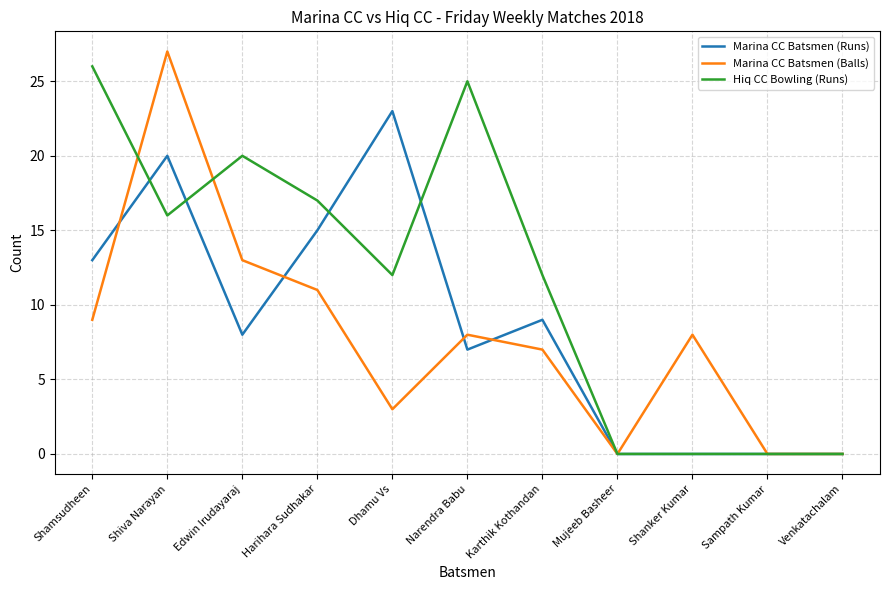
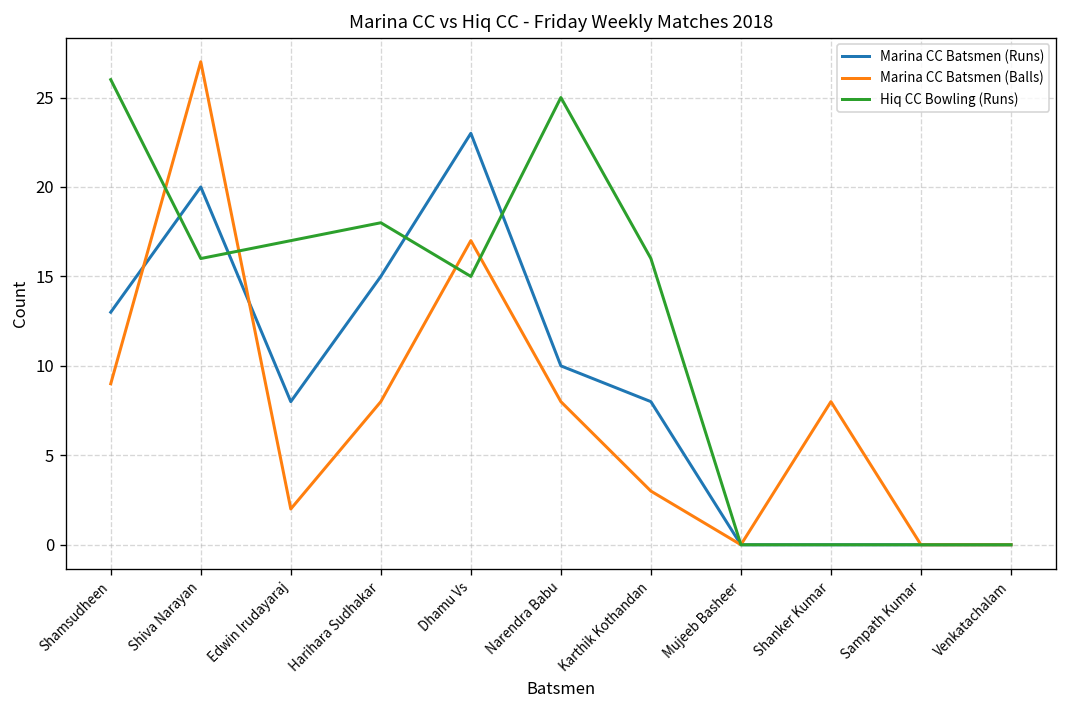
Marina CC Batsmen (Balls), Edwin Irudayaraj: 13 -> 2
Hiq CC Bowling (Runs), Edwin Irudayaraj: 20 -> 17
Marina CC Batsmen (Balls), Harihara Sudhakar: 11 -> 8
Hiq CC Bowling (Runs), Harihara Sudhakar: 17 -> 18
Marina CC Batsmen (Balls), Dhamu Vs: 3 -> 17
Hiq CC Bowling (Runs), Dhamu Vs: 12 -> 15
Marina CC Batsmen (Runs), Narendra Babu: 7 -> 10
Marina CC Batsmen (Runs), Karthik Kothandan: 9 -> 8
Marina CC Batsmen (Balls), Karthik Kothandan: 7 -> 3
Hiq CC Bowling (Runs), Karthik Kothandan: 12 -> 16
